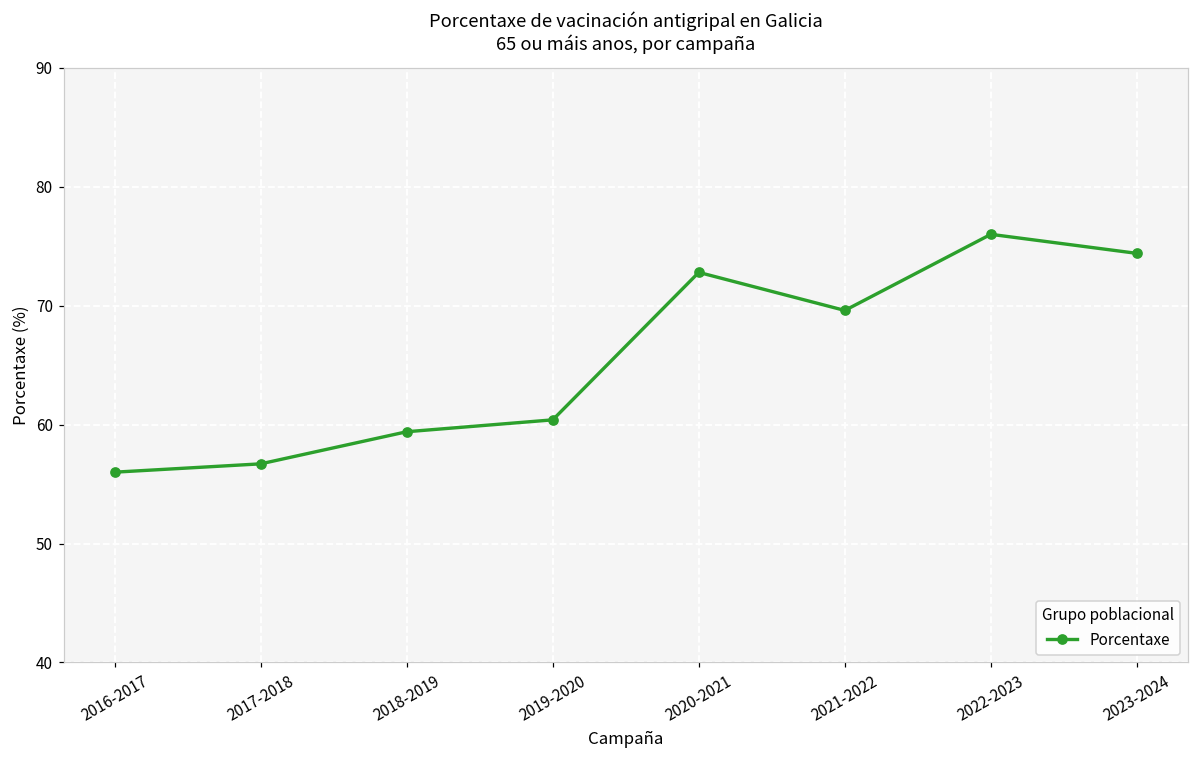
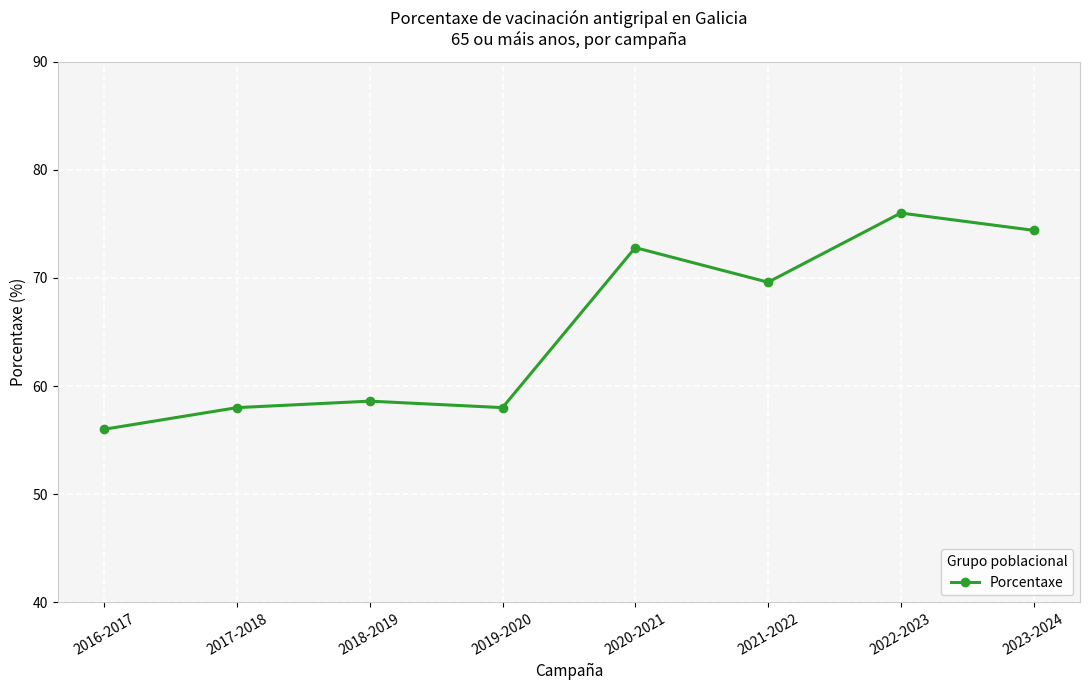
2017-2018: 56.7 -> 58.0
2018-2019: 59.4 -> 58.6
2019-2020: 60.4 -> 58.0
